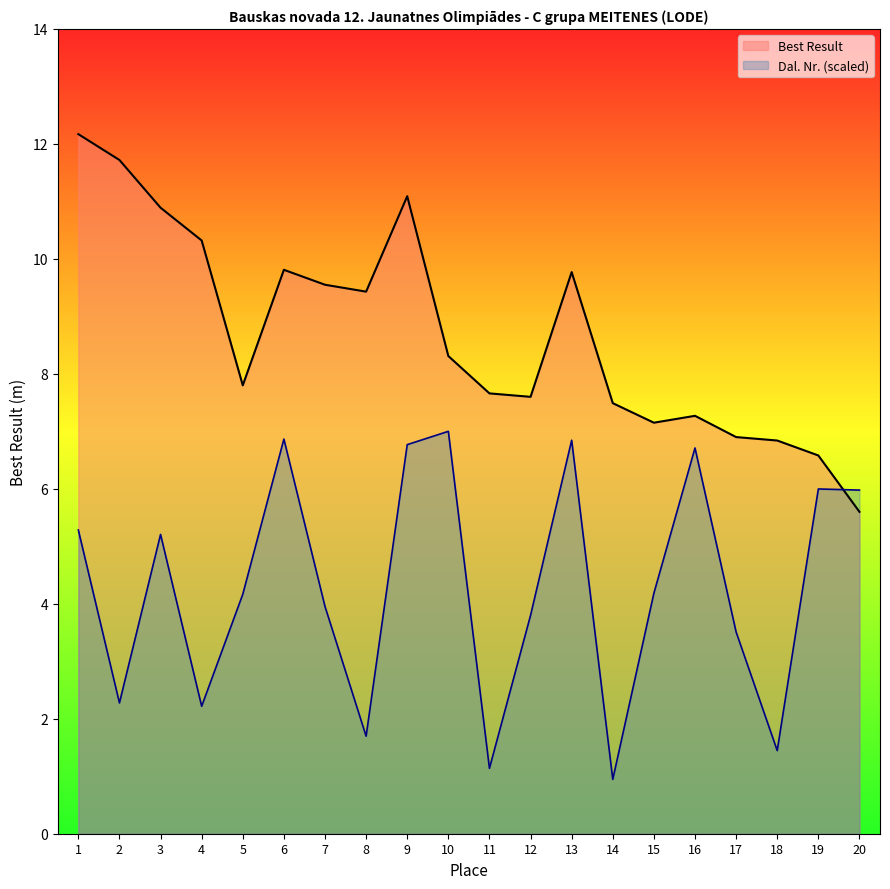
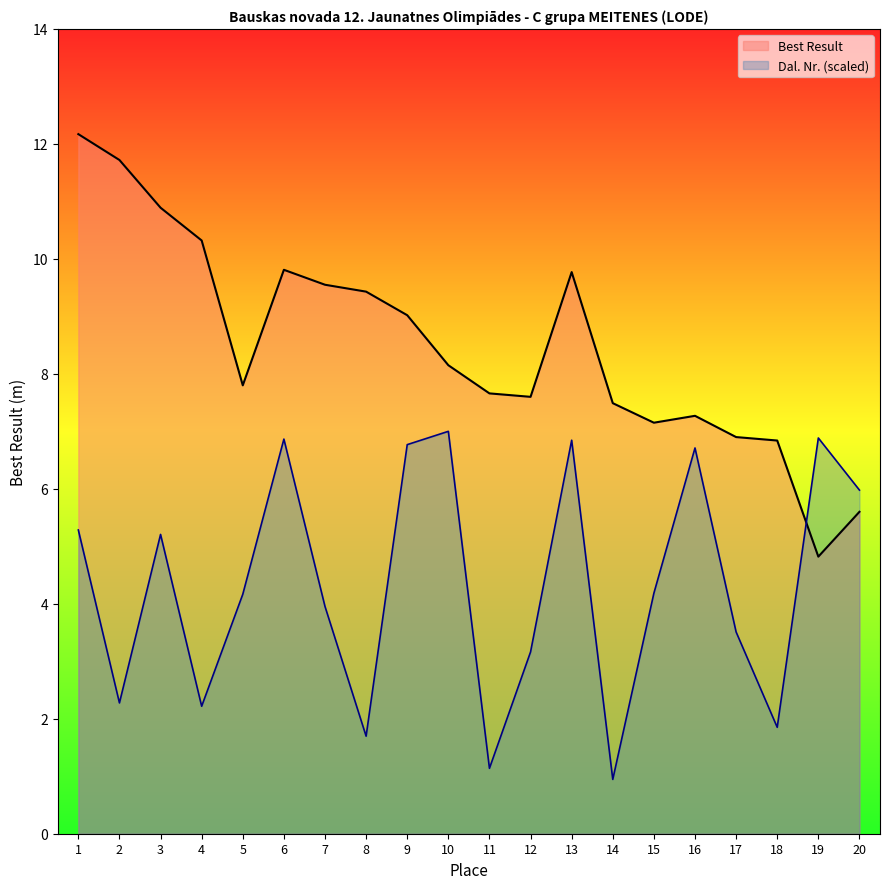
Best Result, 9: 11.1 -> 9.0
Best Result, 10: 8.3 -> 8.2
Dal. Nr. (scaled), 12: 3.8 -> 3.2
Dal. Nr. (scaled), 18: 1.4 -> 1.9
Best Result, 19: 6.6 -> 4.8
Dal. Nr. (scaled), 19: 6.0 -> 6.9
